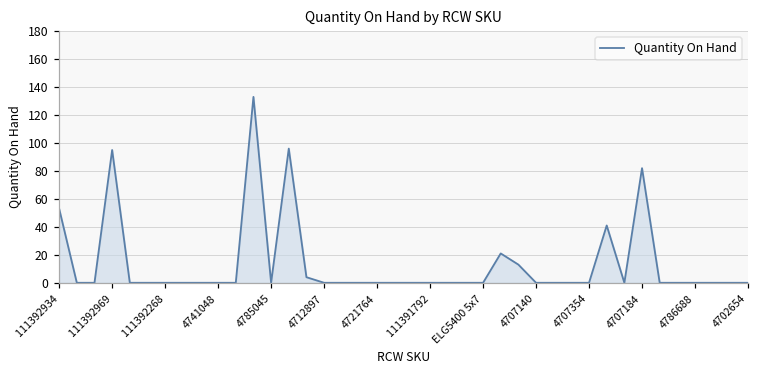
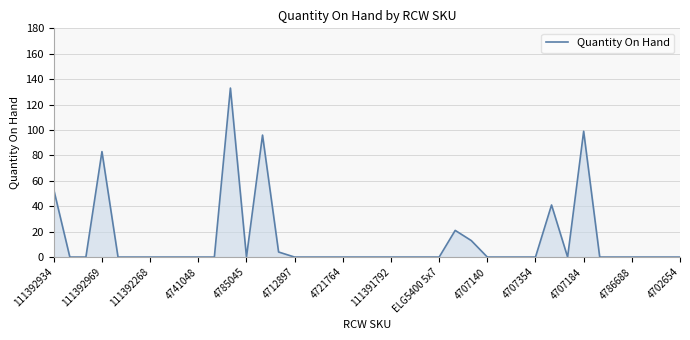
111392969: 95 -> 83
4707184: 82 -> 99
